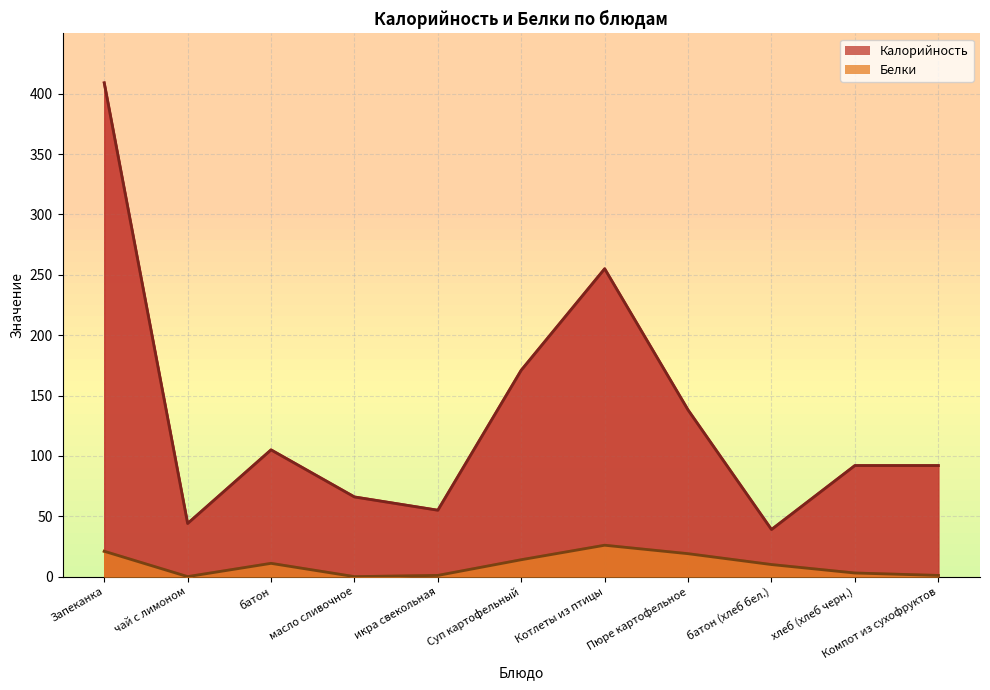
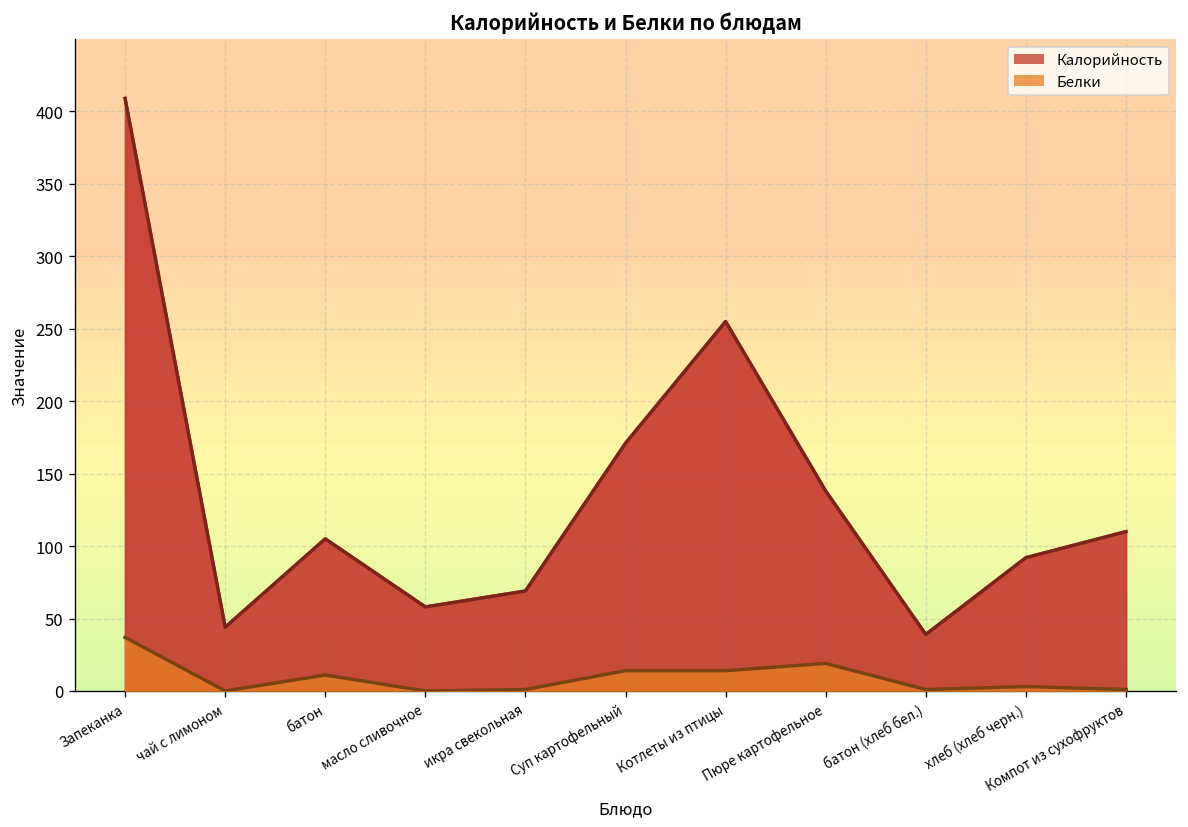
Белки, Запеканка: 21 -> 37
Калорийность, масло сливочное: 66 -> 58
Калорийность, икра свекольная: 55 -> 69
Белки, Котлеты из птицы: 26 -> 14
Белки, батон (хлеб бел.): 10 -> 1
Калорийность, Компот из сухофруктов: 92 -> 110
